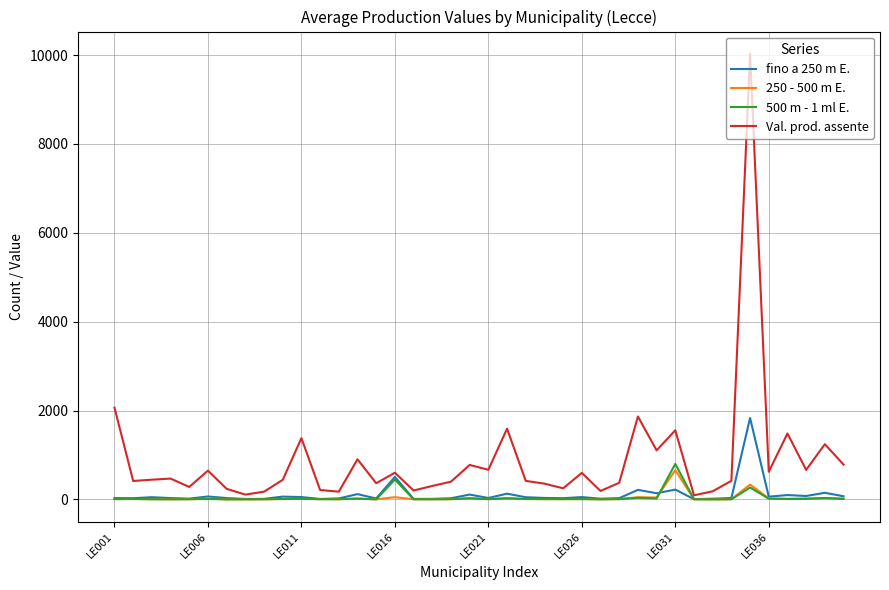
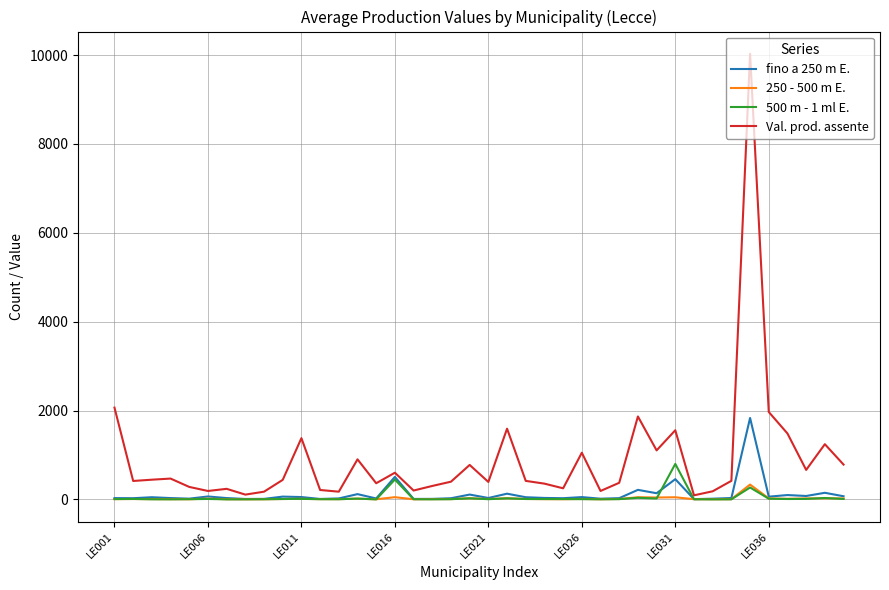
Val. prod. assente, LE006: 600 -> 200
Val. prod. assente, LE021: 700 -> 400
Val. prod. assente, LE026: 600 -> 1100
fino a 250 m E., LE031: 200 -> 500
250 - 500 m E., LE031: 700 -> 0
Val. prod. assente, LE036: 600 -> 2000
